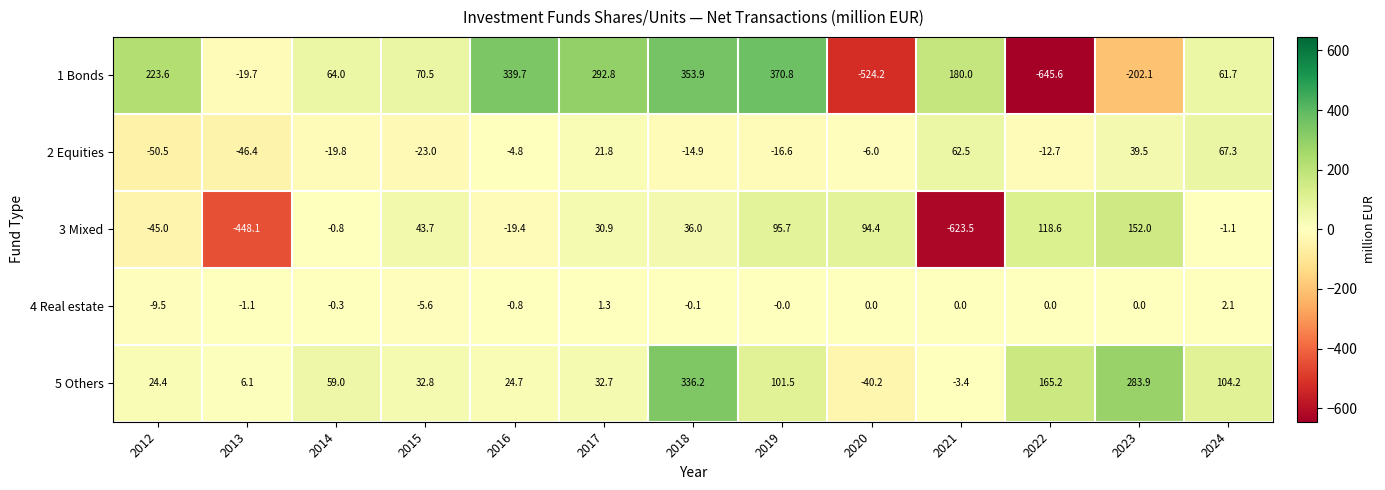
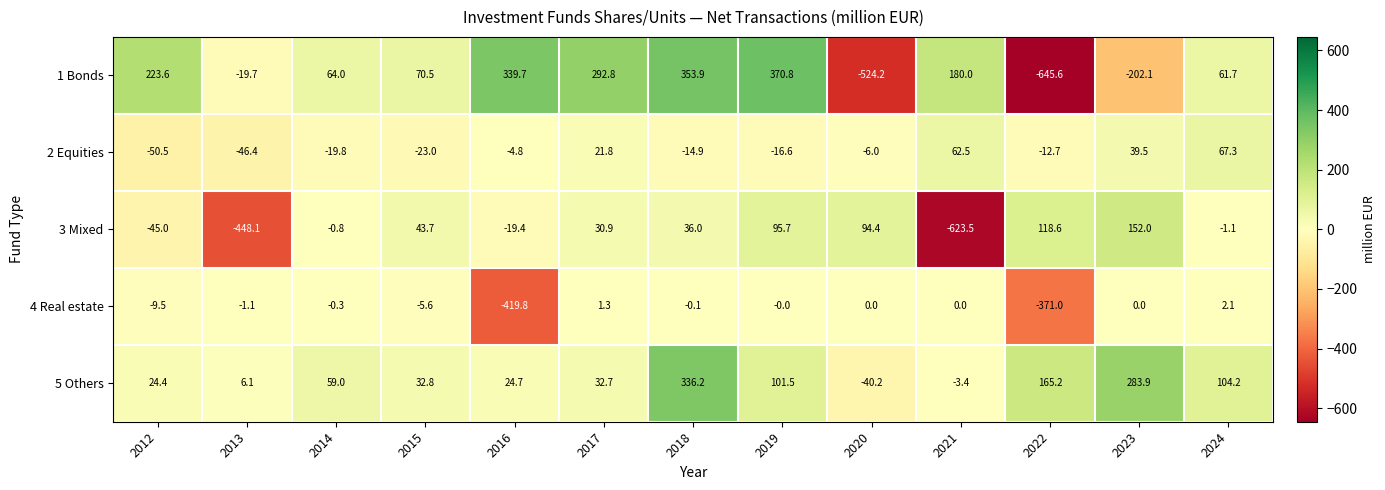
4 Real estate, 2016: -0.8 -> -419.8
4 Real estate, 2022: 0.0 -> -371.0
